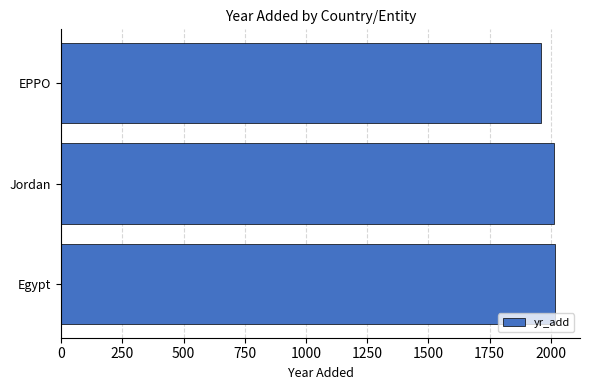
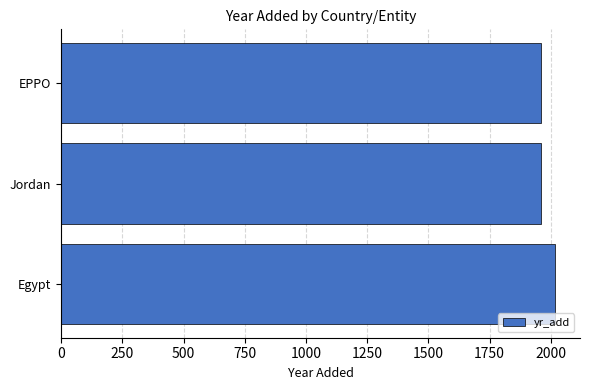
Jordan: 2010 -> 1960
